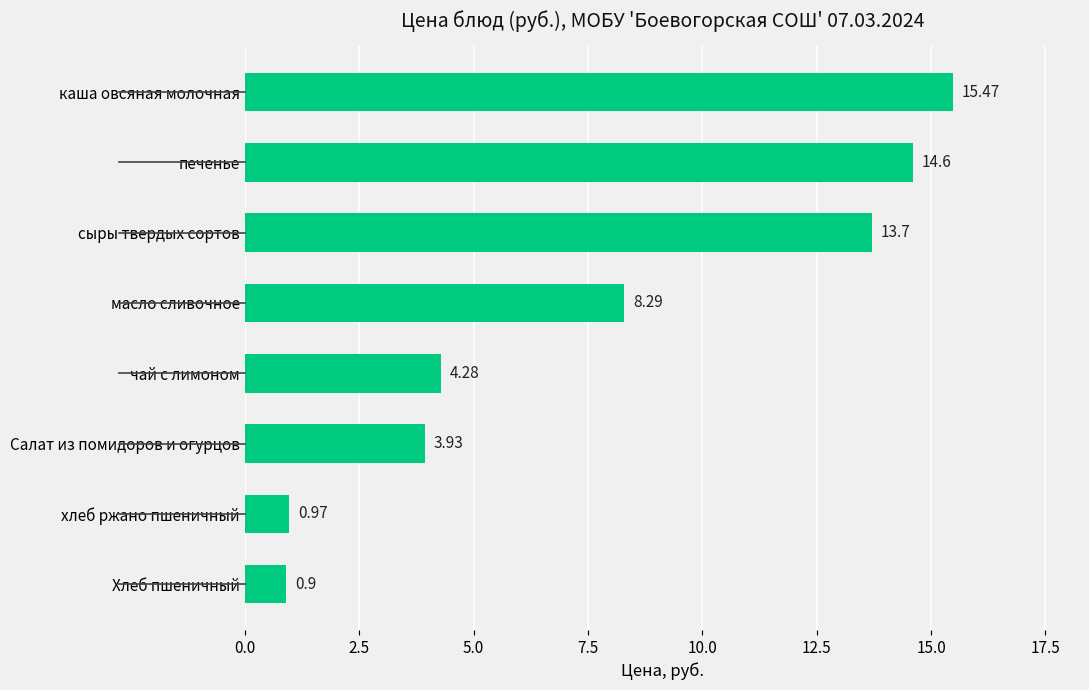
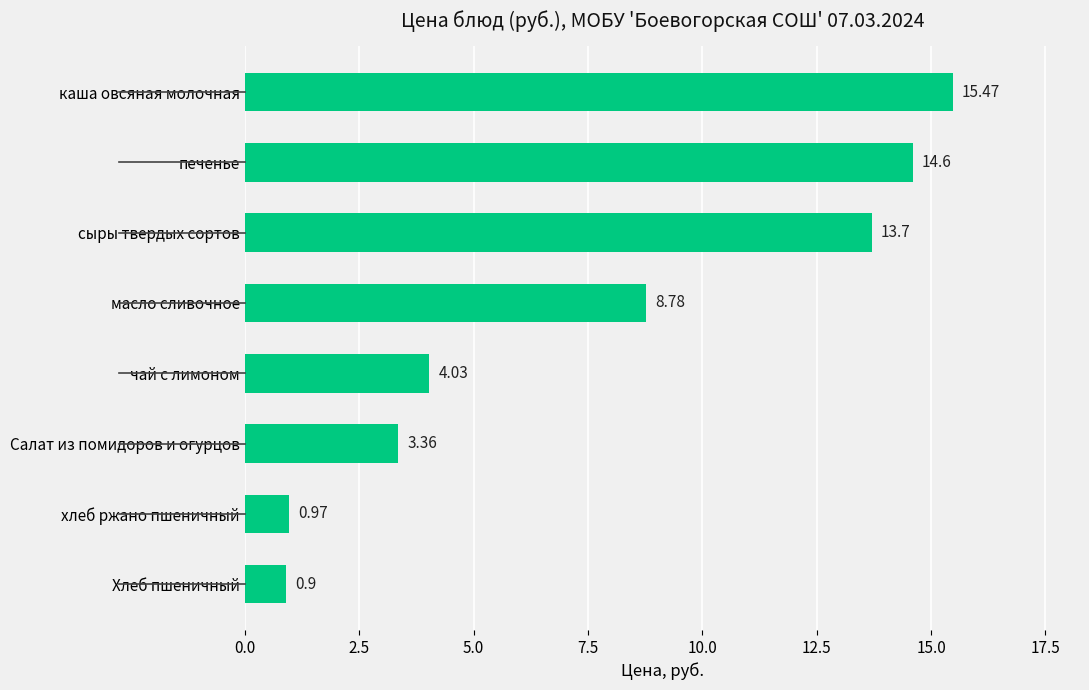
масло сливочное: 8.29 -> 8.78
чай с лимоном: 4.28 -> 4.03
Салат из помидоров и огурцов: 3.93 -> 3.36
